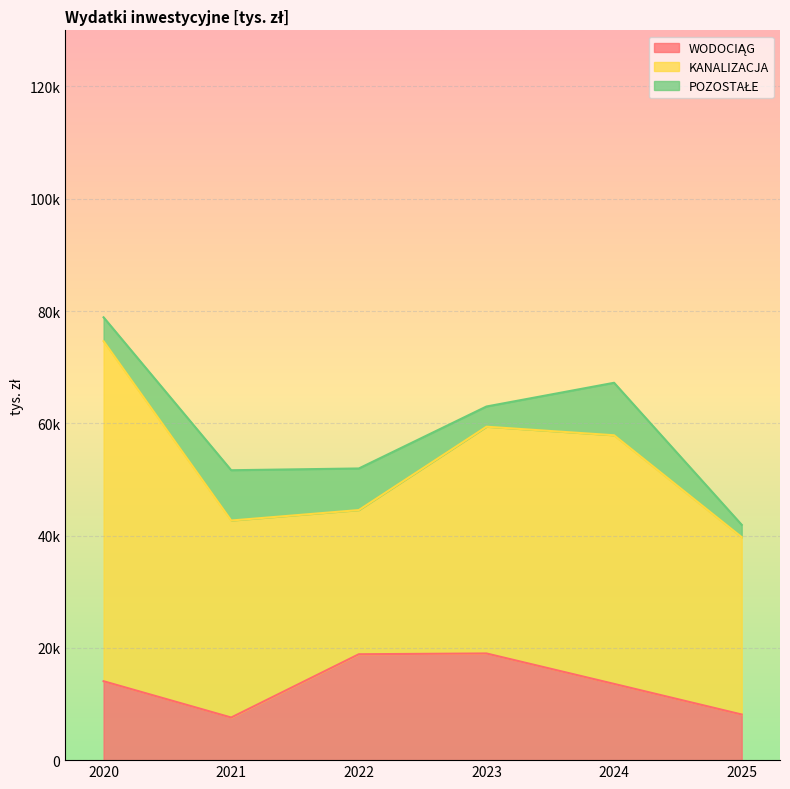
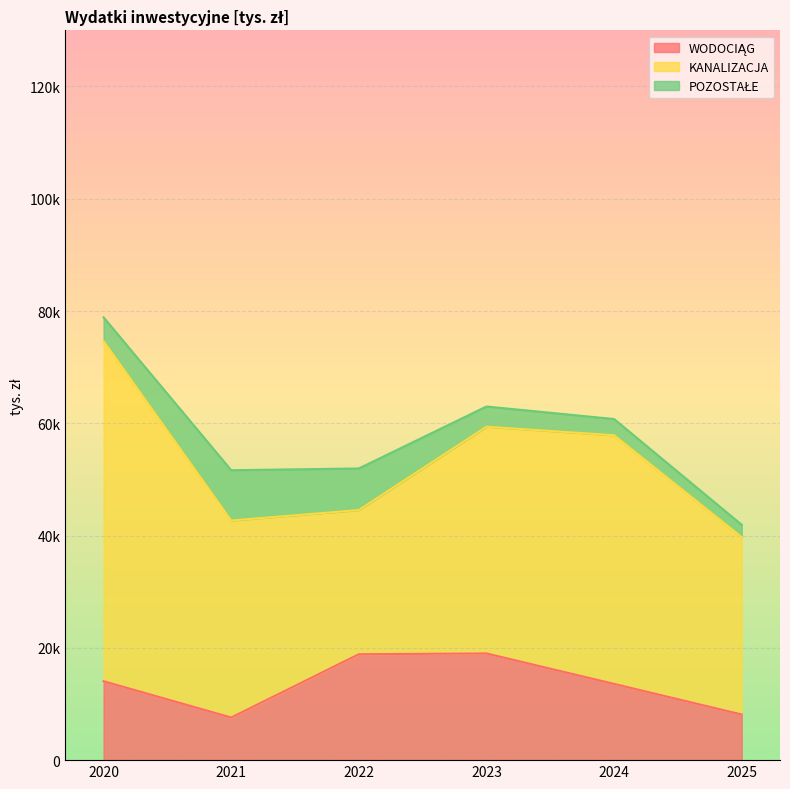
POZOSTAŁE, 2024: 9000 -> 3000
